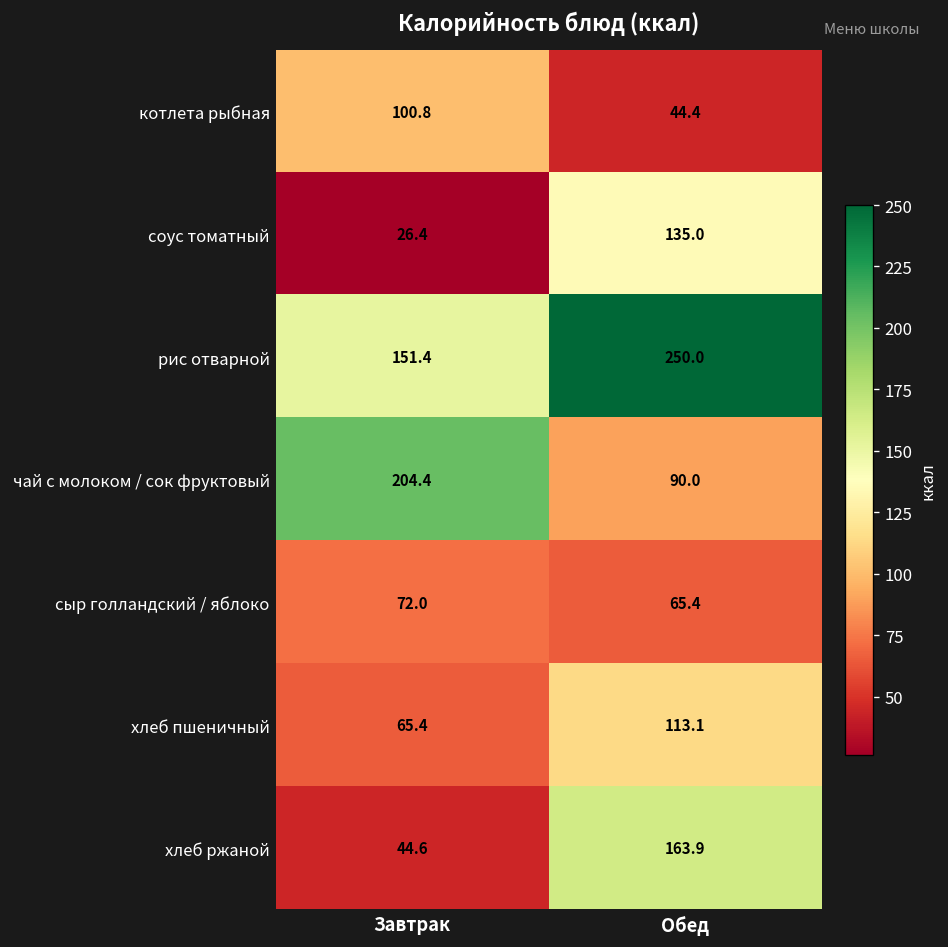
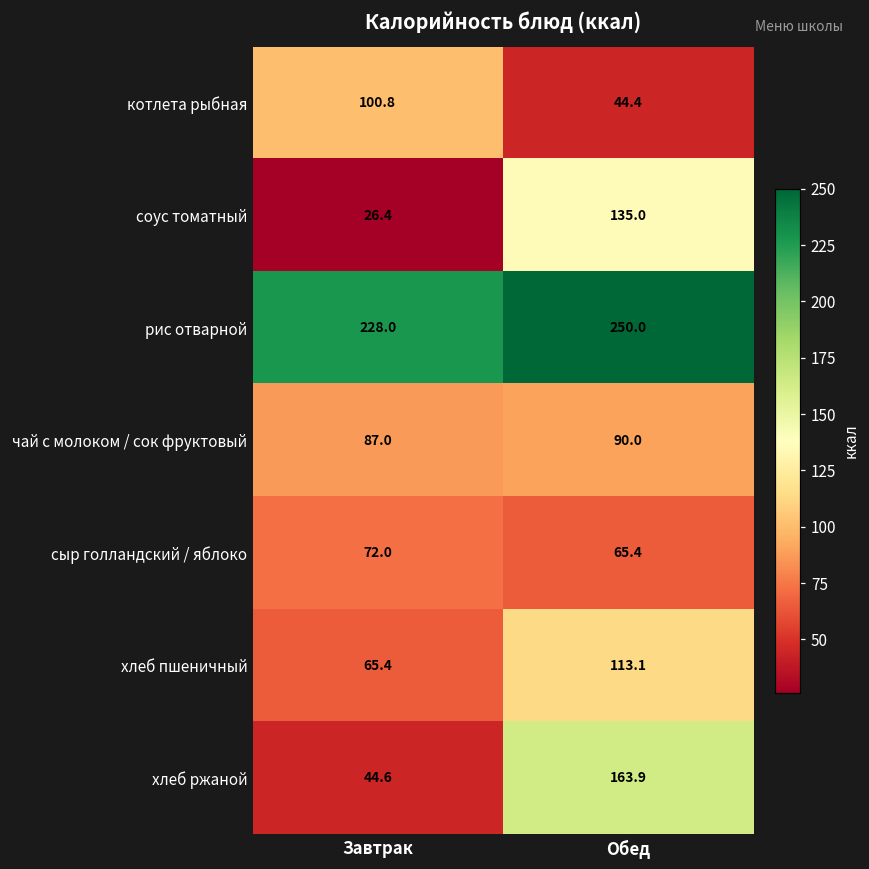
рис отварной, Завтрак: 151.4 -> 228.0
чай с молоком / сок фруктовый, Завтрак: 204.4 -> 87.0
